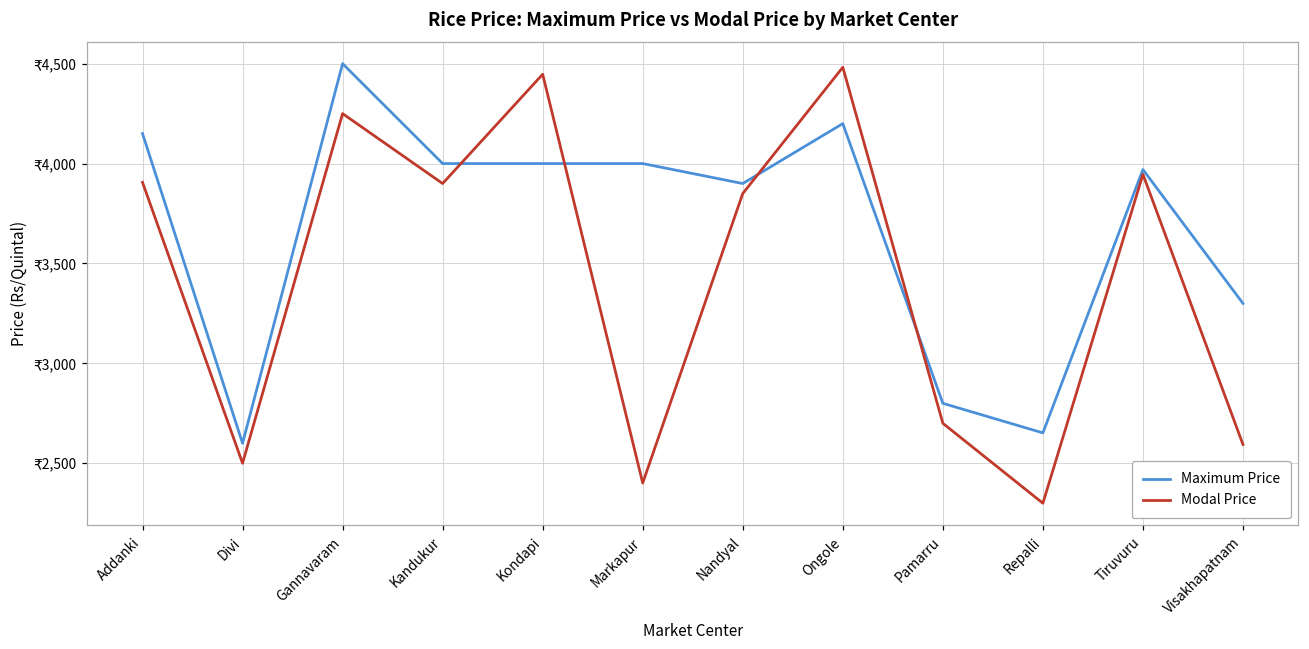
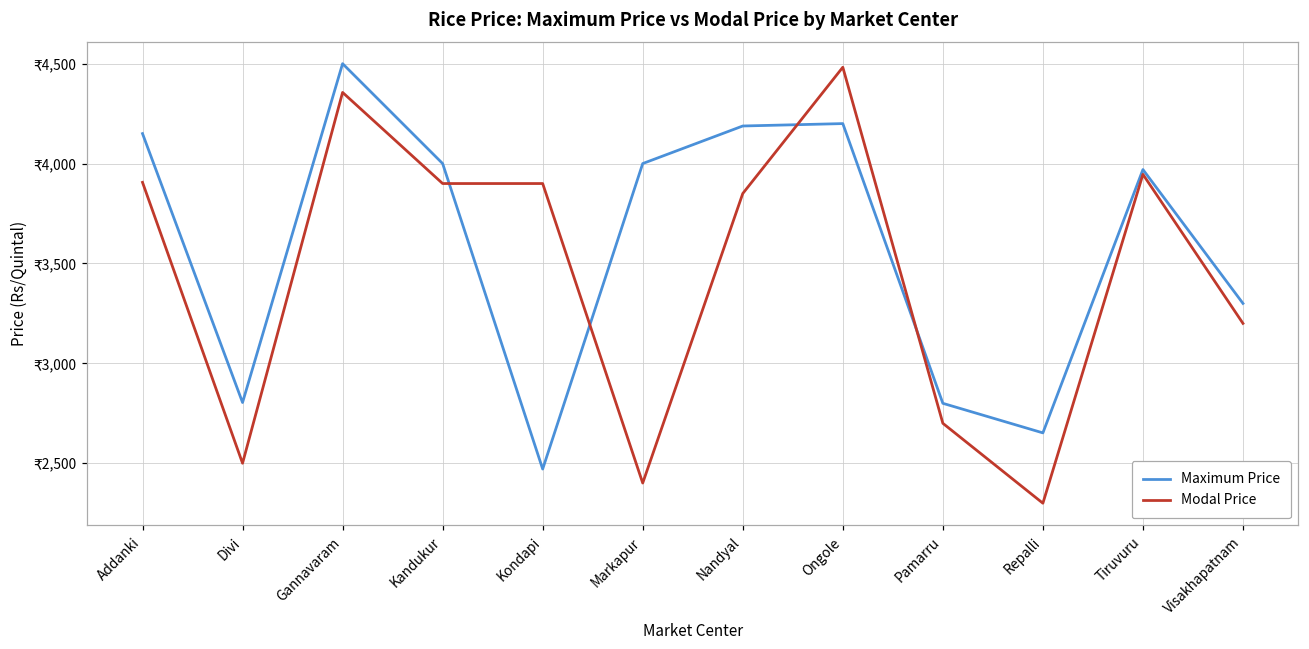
Maximum Price, Divi: ₹2,600 -> ₹2,800
Modal Price, Gannavaram: ₹4,250 -> ₹4,360
Maximum Price, Kondapi: ₹4,000 -> ₹2,470
Modal Price, Kondapi: ₹4,450 -> ₹3,900
Maximum Price, Nandyal: ₹3,900 -> ₹4,190
Modal Price, Visakhapatnam: ₹2,590 -> ₹3,200
